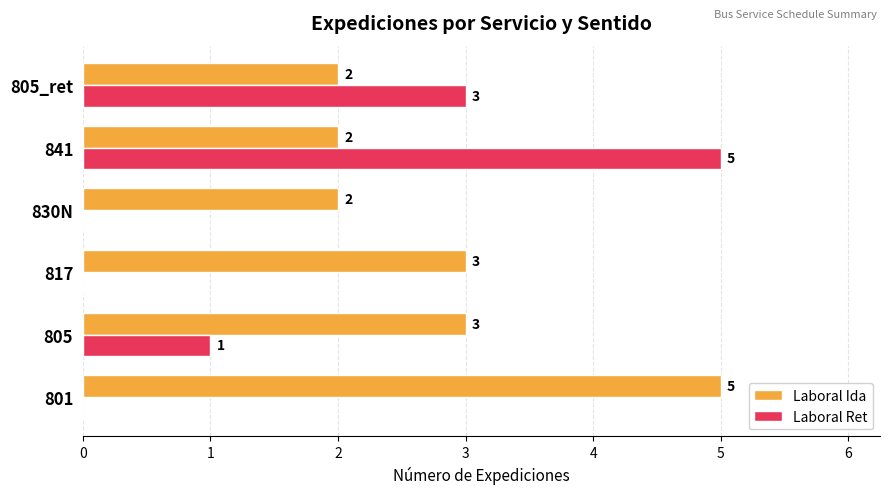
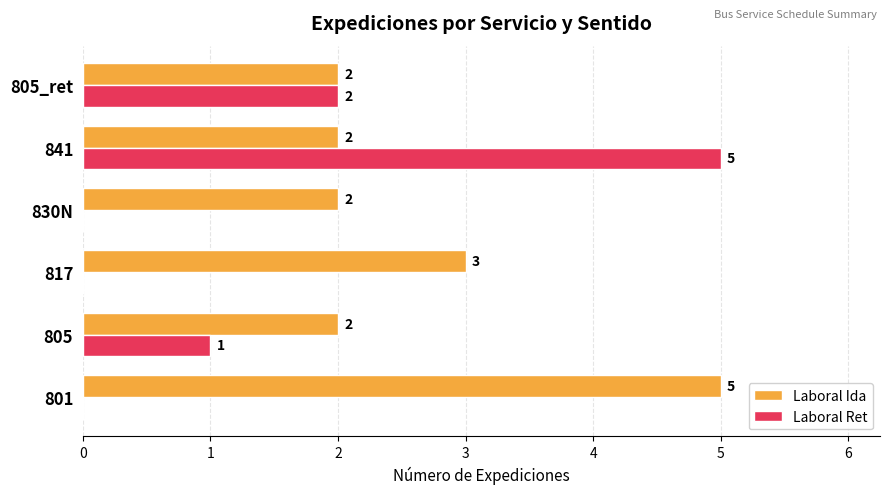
Laboral Ret, 805_ret: 3 -> 2
Laboral Ida, 805: 3 -> 2
